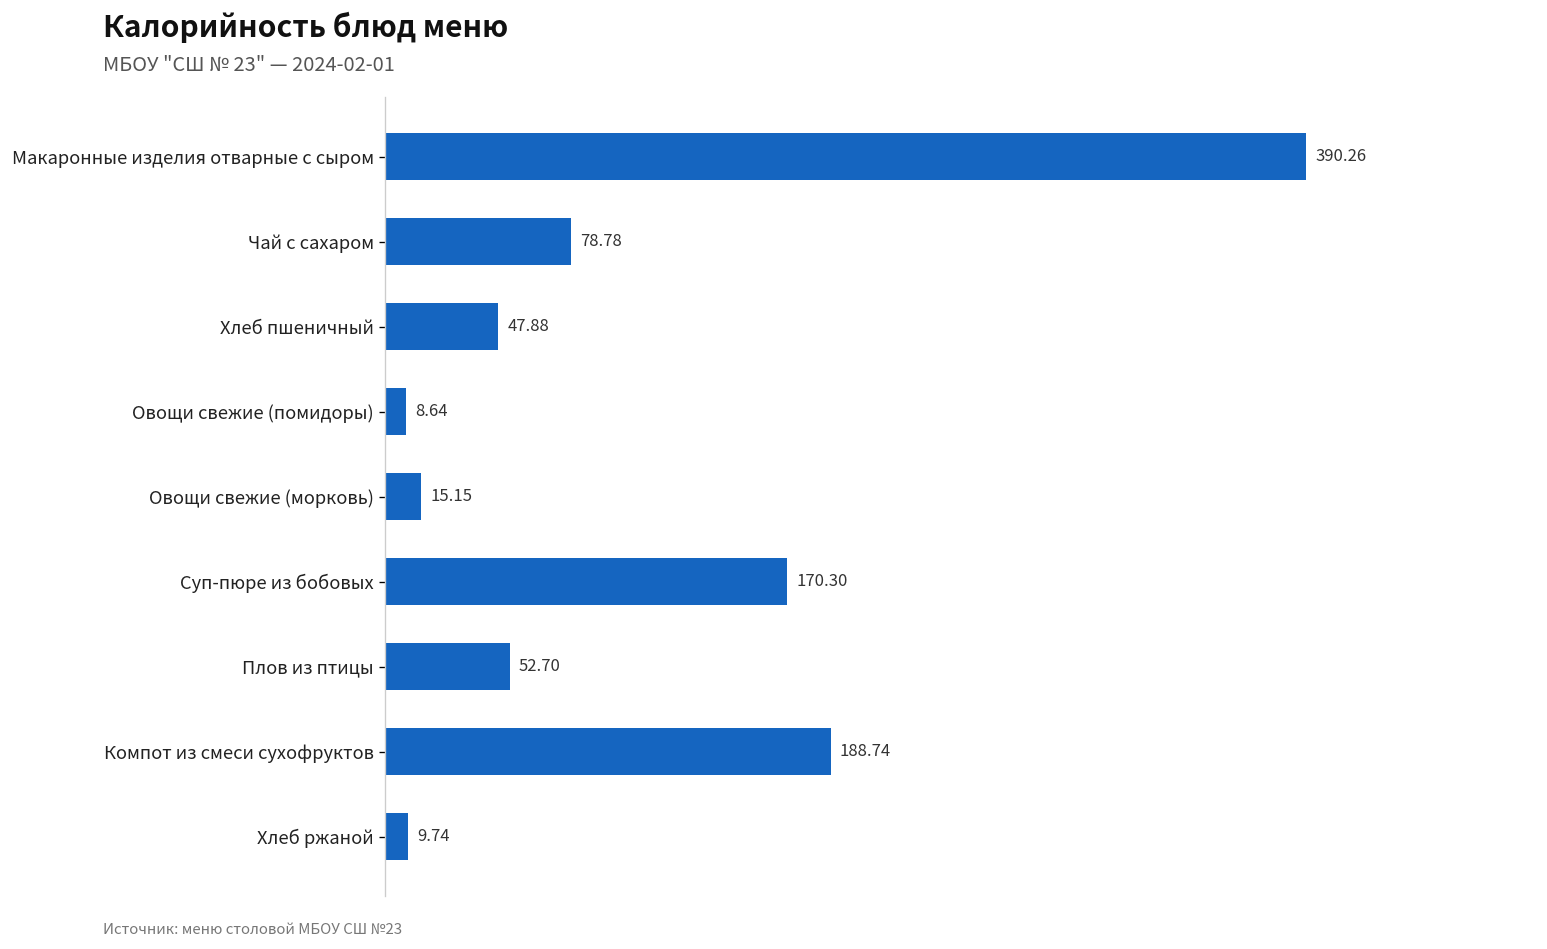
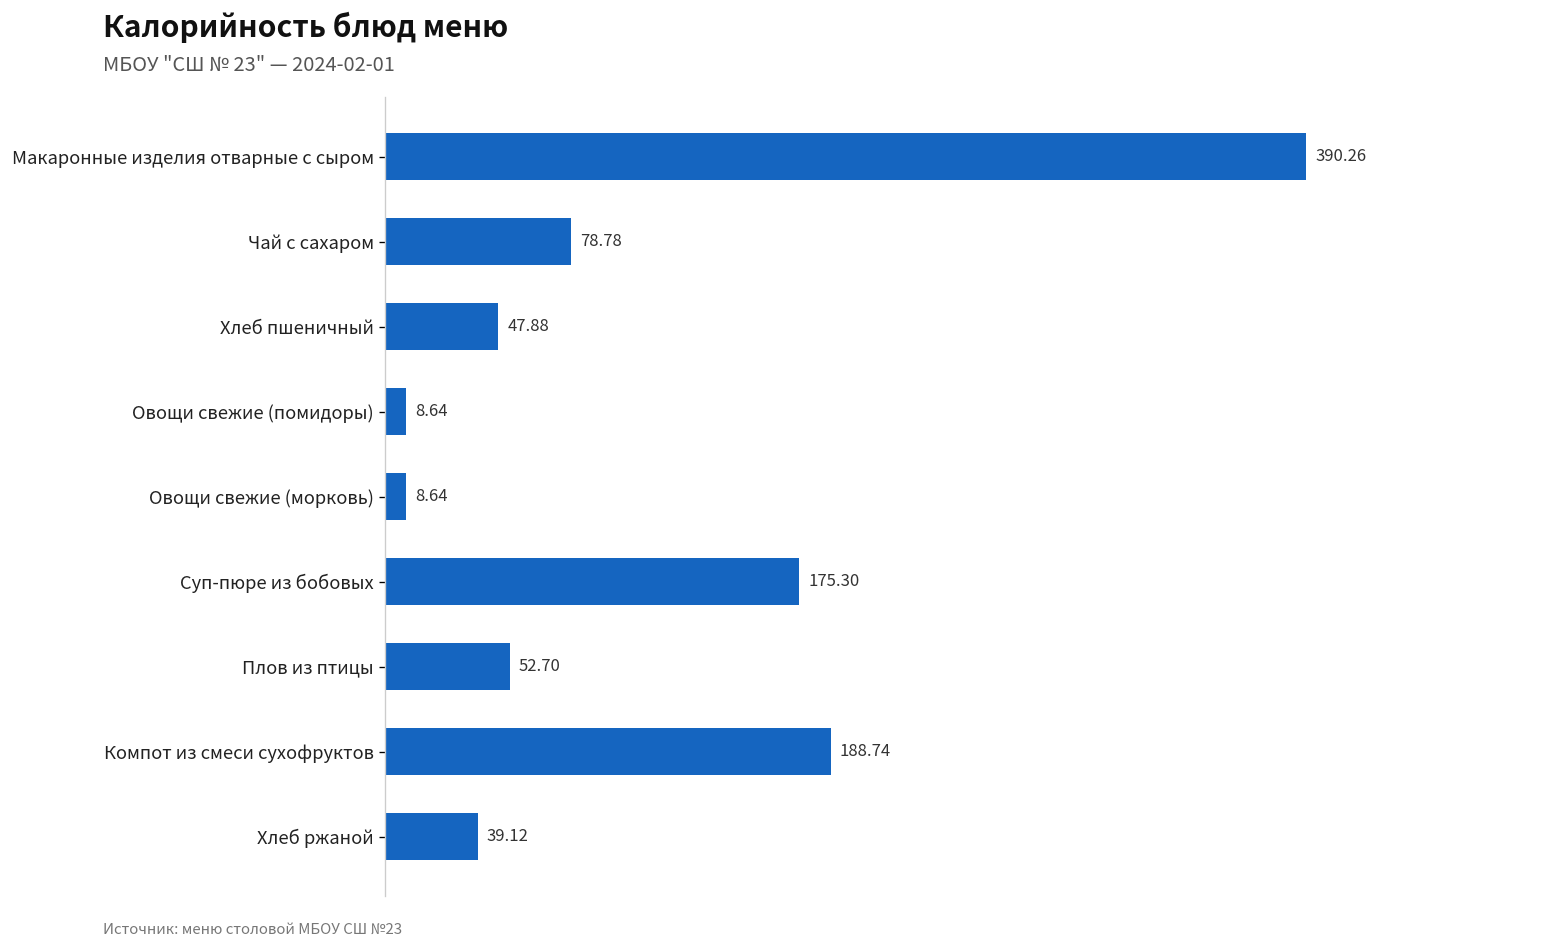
Овощи свежие (морковь): 15.15 -> 8.64
Суп-пюре из бобовых: 170.30 -> 175.30
Хлеб ржаной: 9.74 -> 39.12
